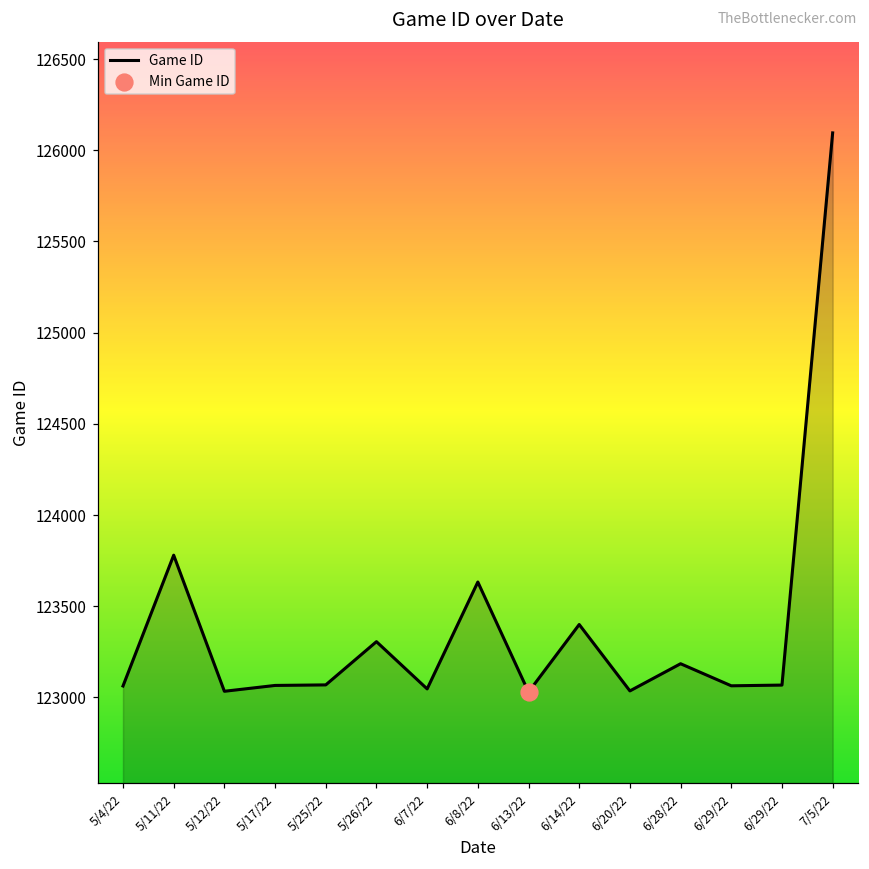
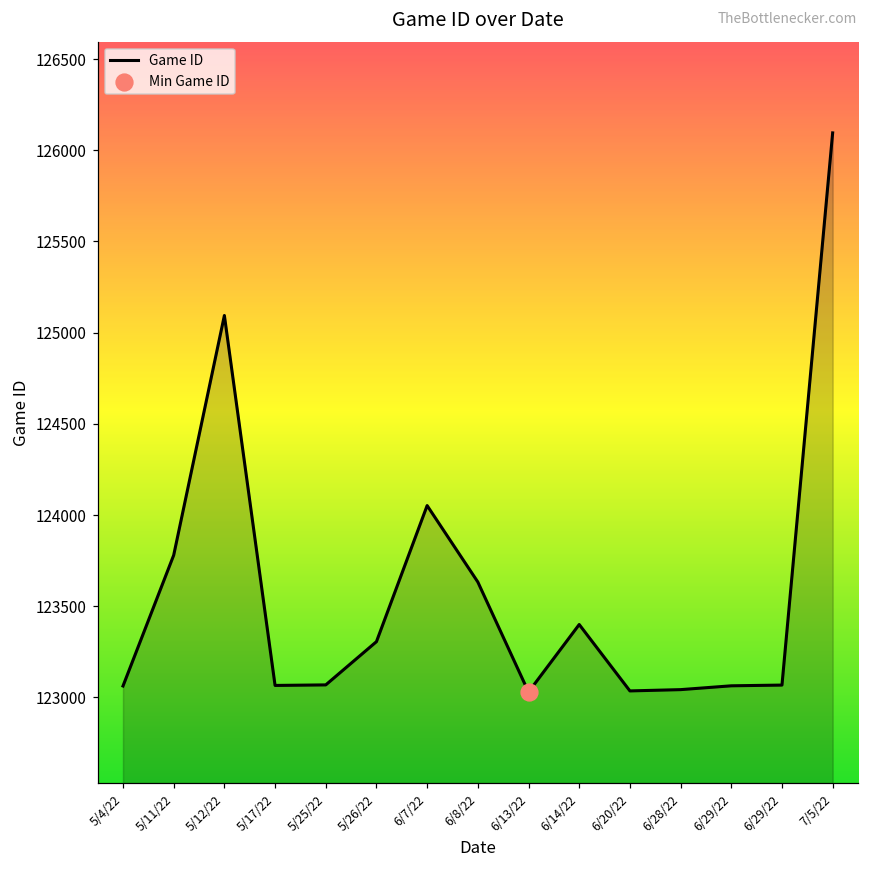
Game ID, 5/12/22: 123030 -> 125090
Game ID, 6/7/22: 123050 -> 124050
Game ID, 6/28/22: 123190 -> 123040
